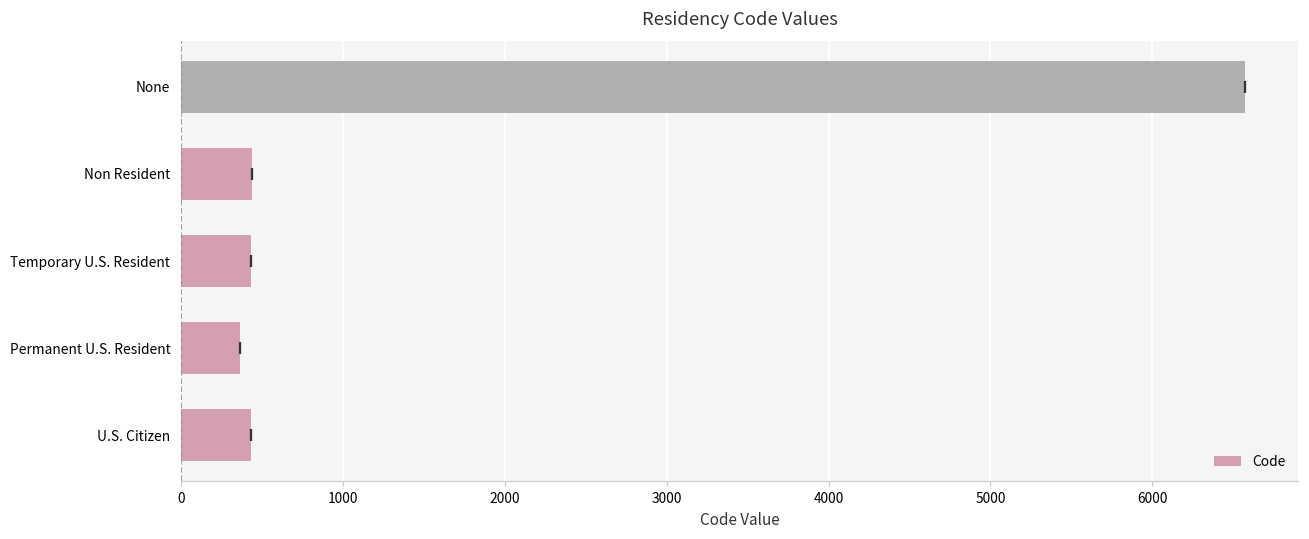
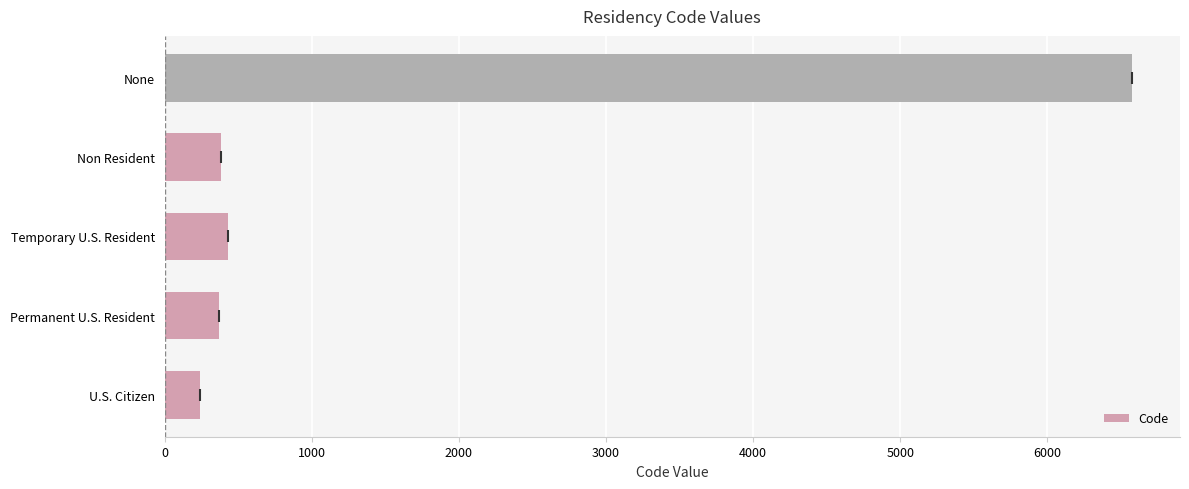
Code, Non Resident: 440 -> 380
Code, U.S. Citizen: 430 -> 240
